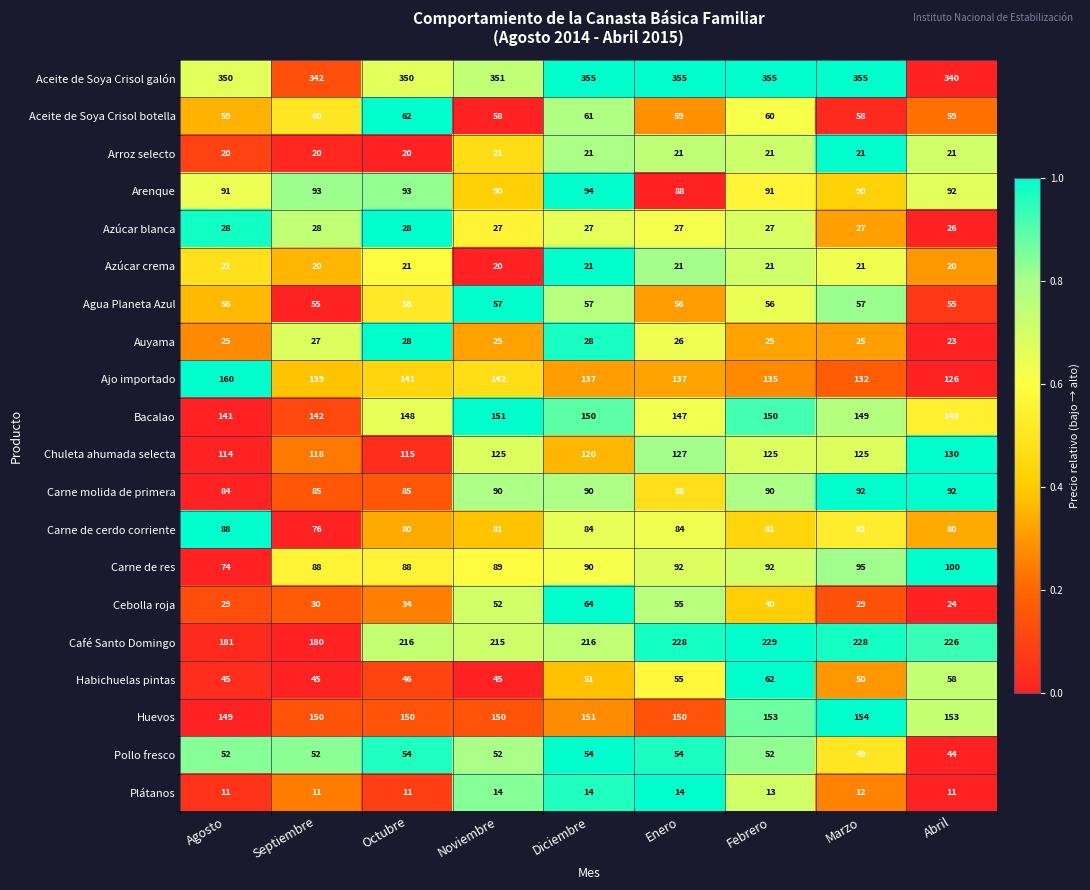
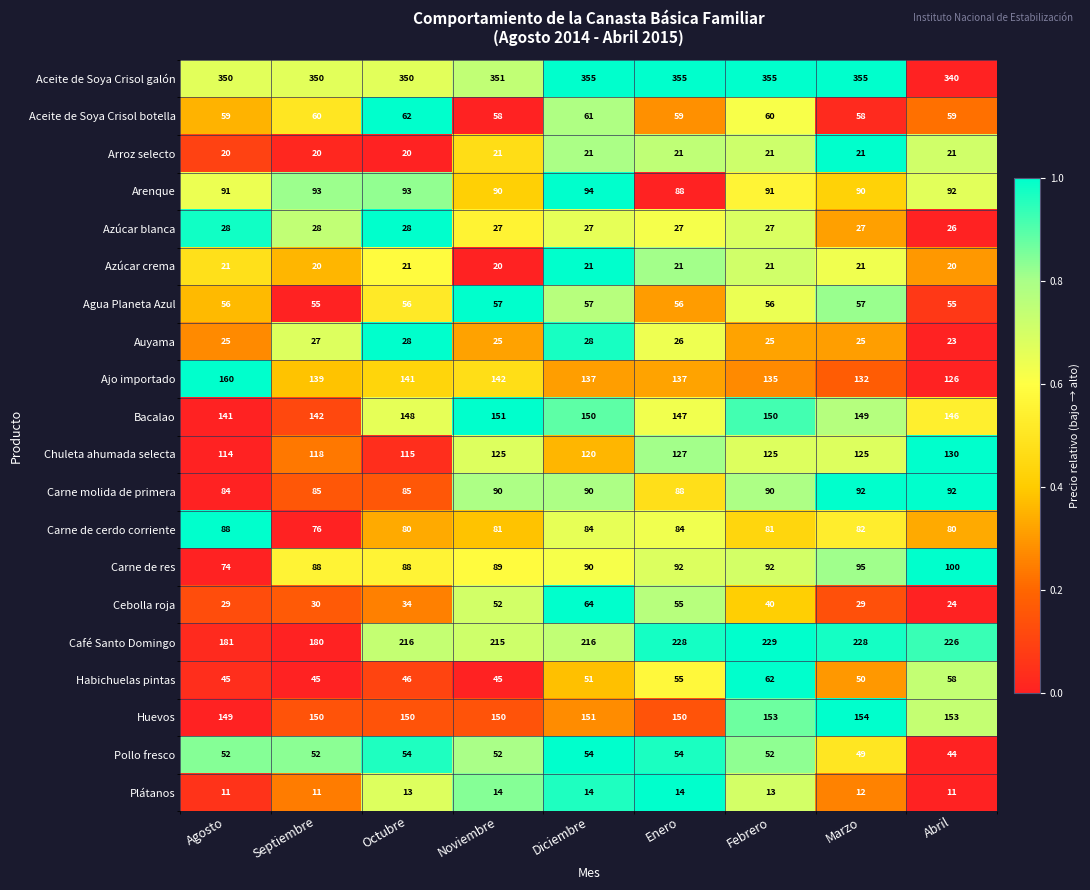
Aceite de Soya Crisol galón, Septiembre: 342 -> 350
Plátanos, Octubre: 11 -> 13
